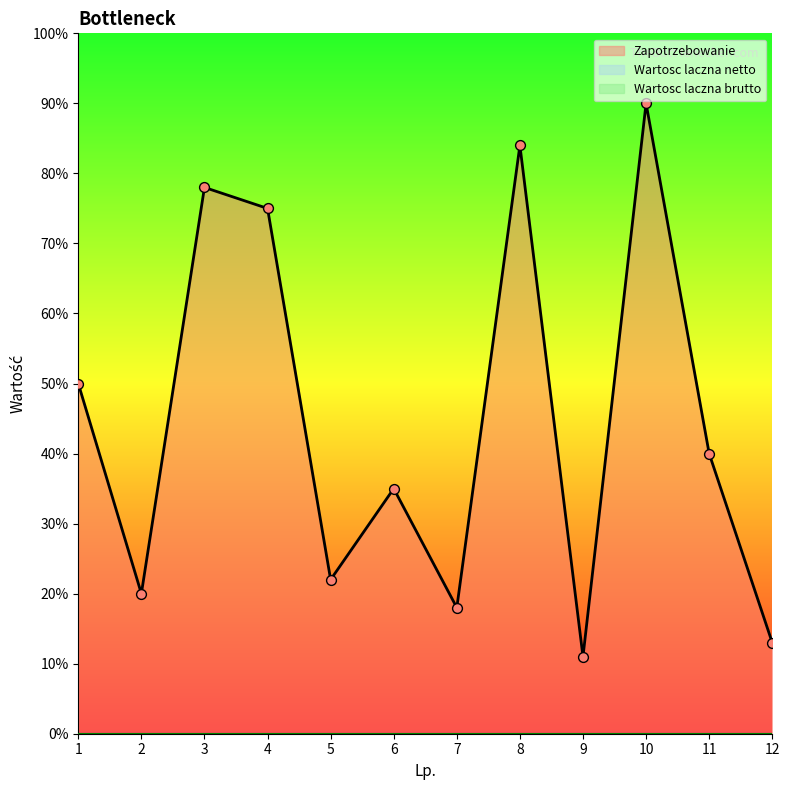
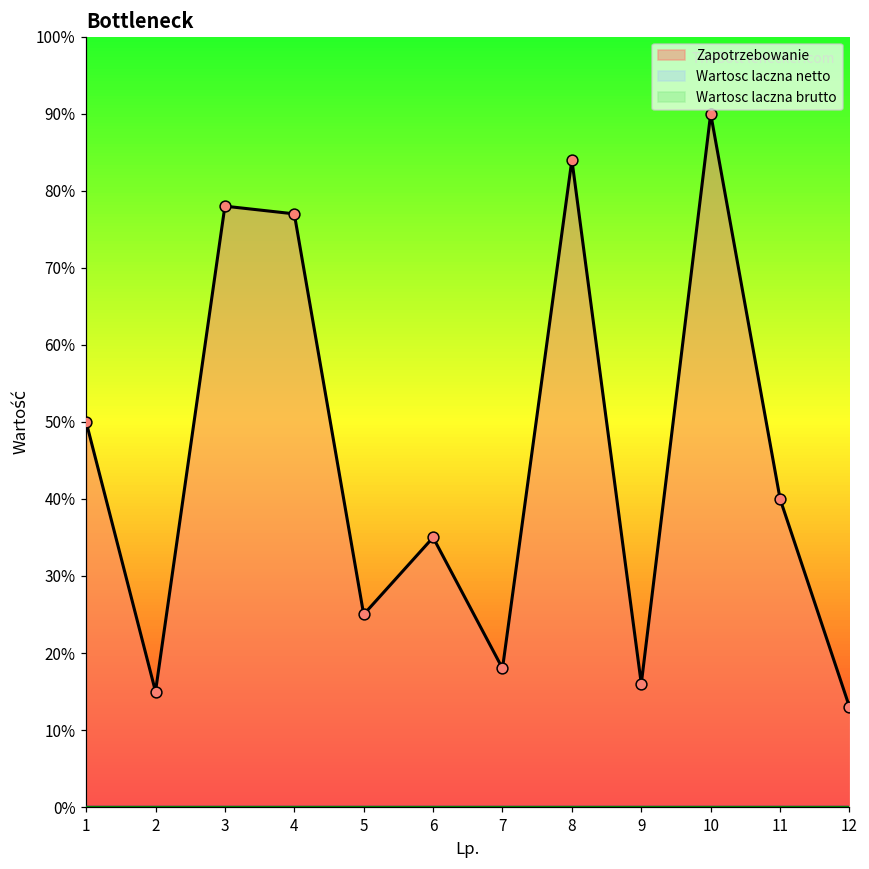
Zapotrzebowanie, 2: 20% -> 15%
Zapotrzebowanie, 4: 75% -> 77%
Zapotrzebowanie, 5: 22% -> 25%
Zapotrzebowanie, 9: 11% -> 16%
